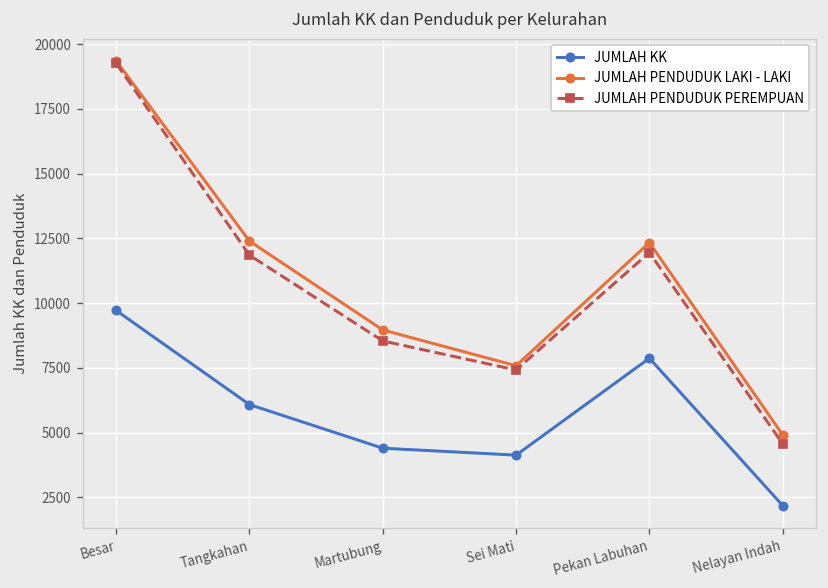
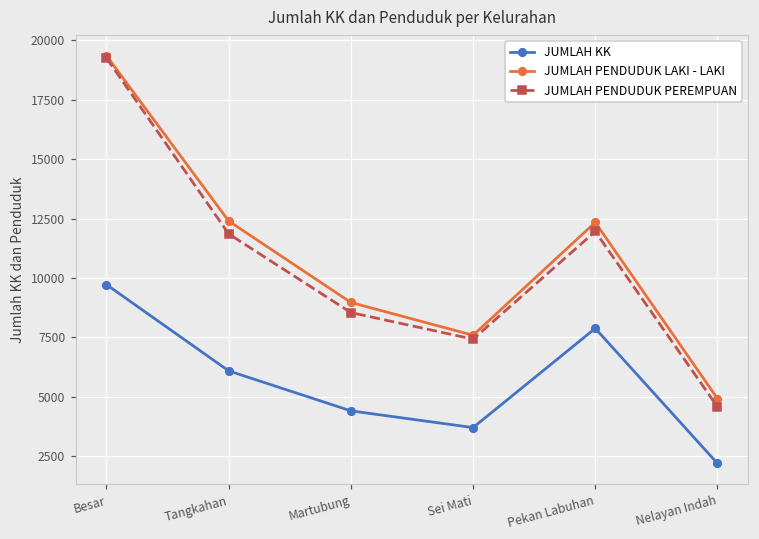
JUMLAH KK, Sei Mati: 4100 -> 3700
